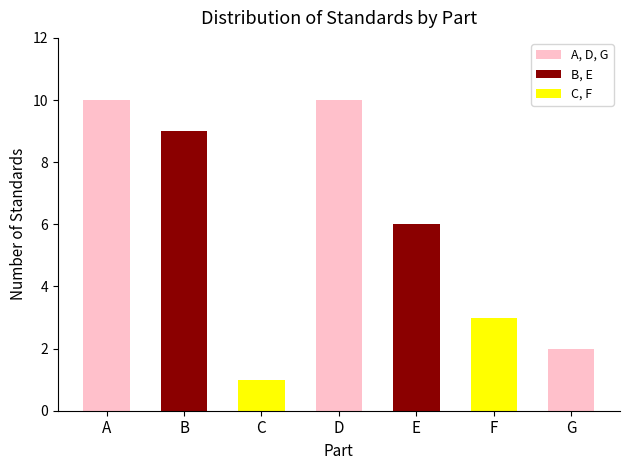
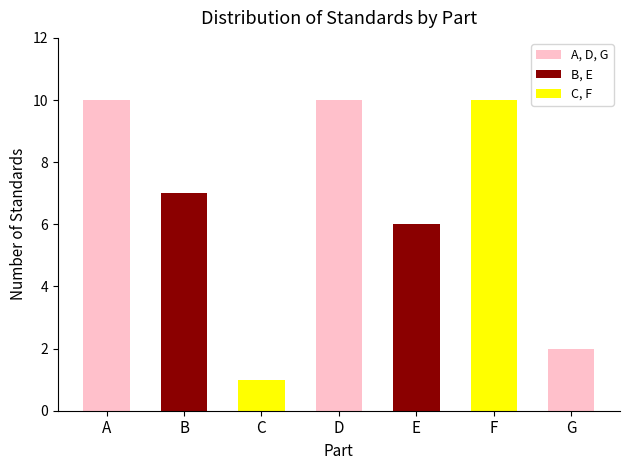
B: 9 -> 7
F: 3 -> 10
